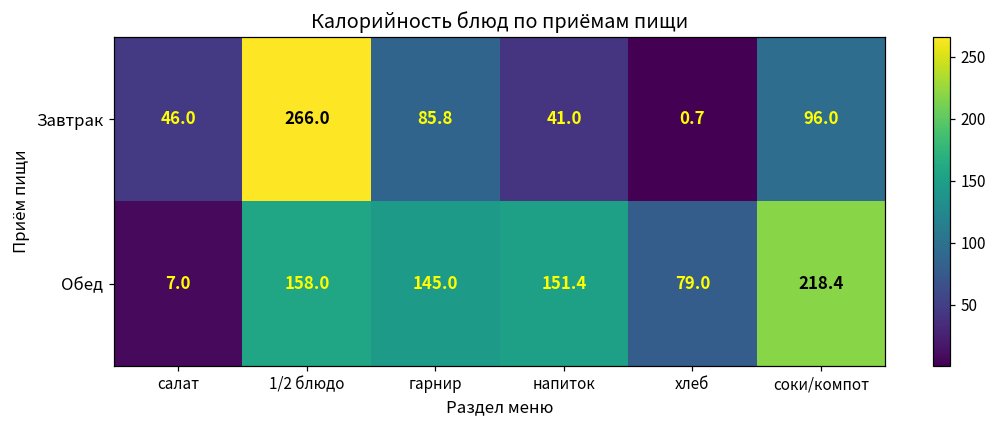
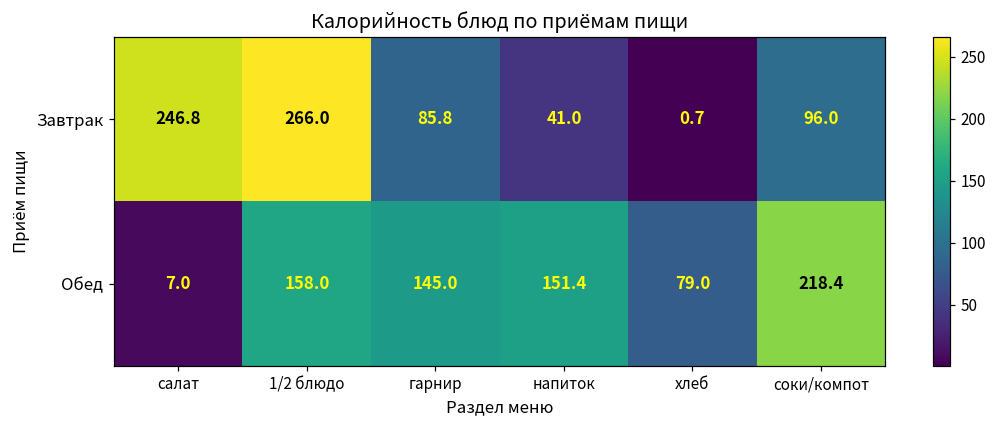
Завтрак, салат: 46.0 -> 246.8
